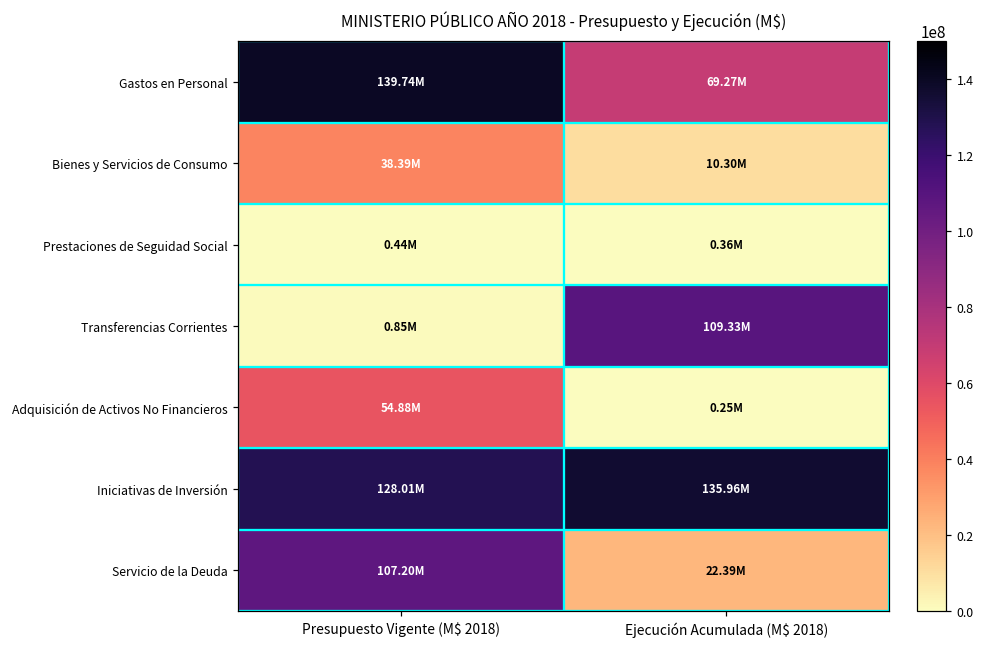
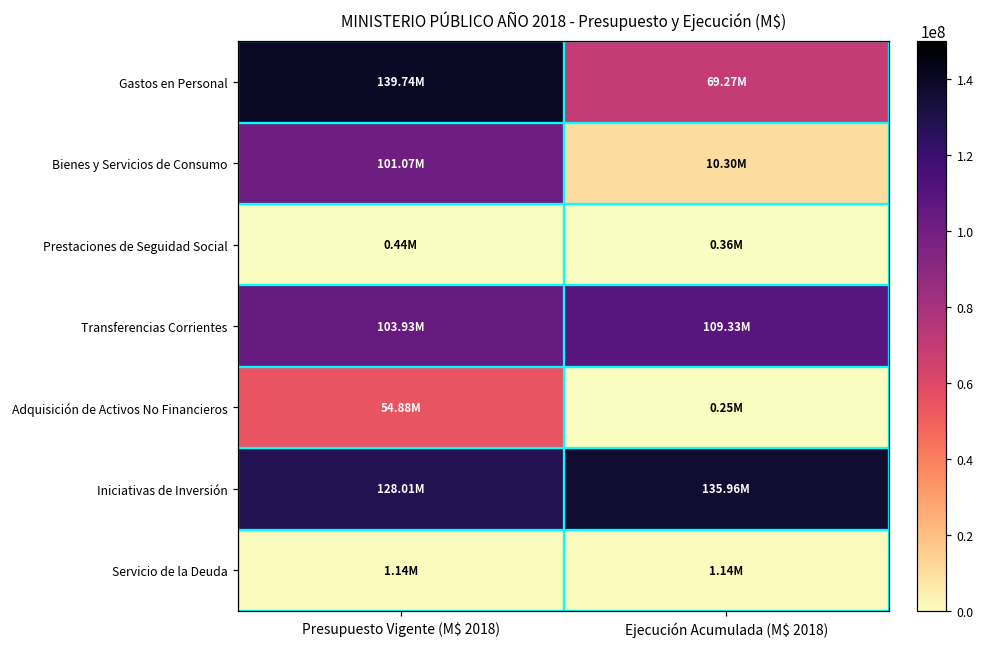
Bienes y Servicios de Consumo, Presupuesto Vigente (M$ 2018): 38.39M -> 101.07M
Transferencias Corrientes, Presupuesto Vigente (M$ 2018): 0.85M -> 103.93M
Servicio de la Deuda, Presupuesto Vigente (M$ 2018): 107.20M -> 1.14M
Servicio de la Deuda, Ejecución Acumulada (M$ 2018): 22.39M -> 1.14M
